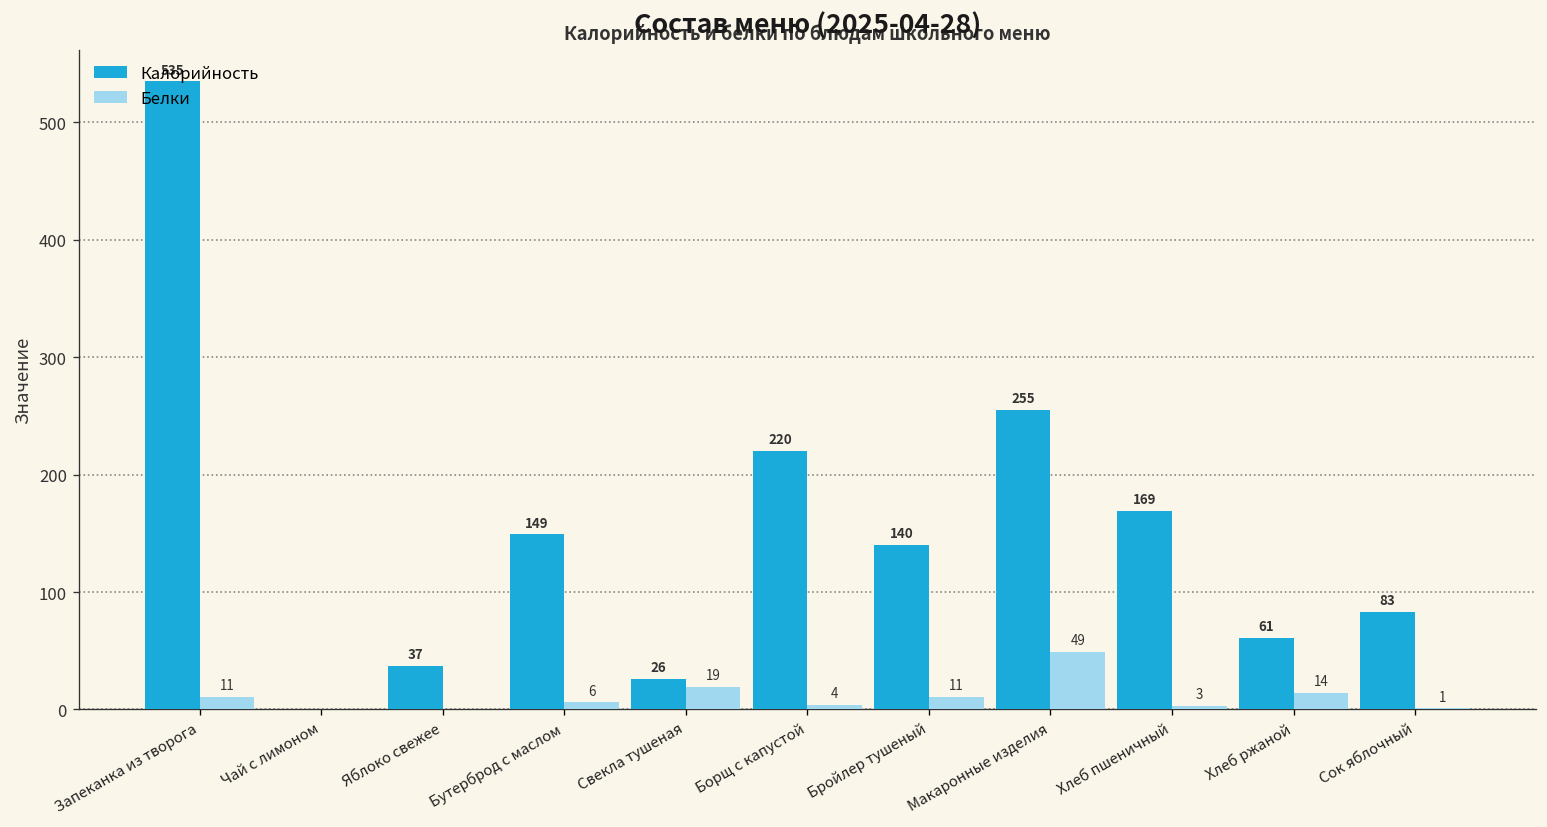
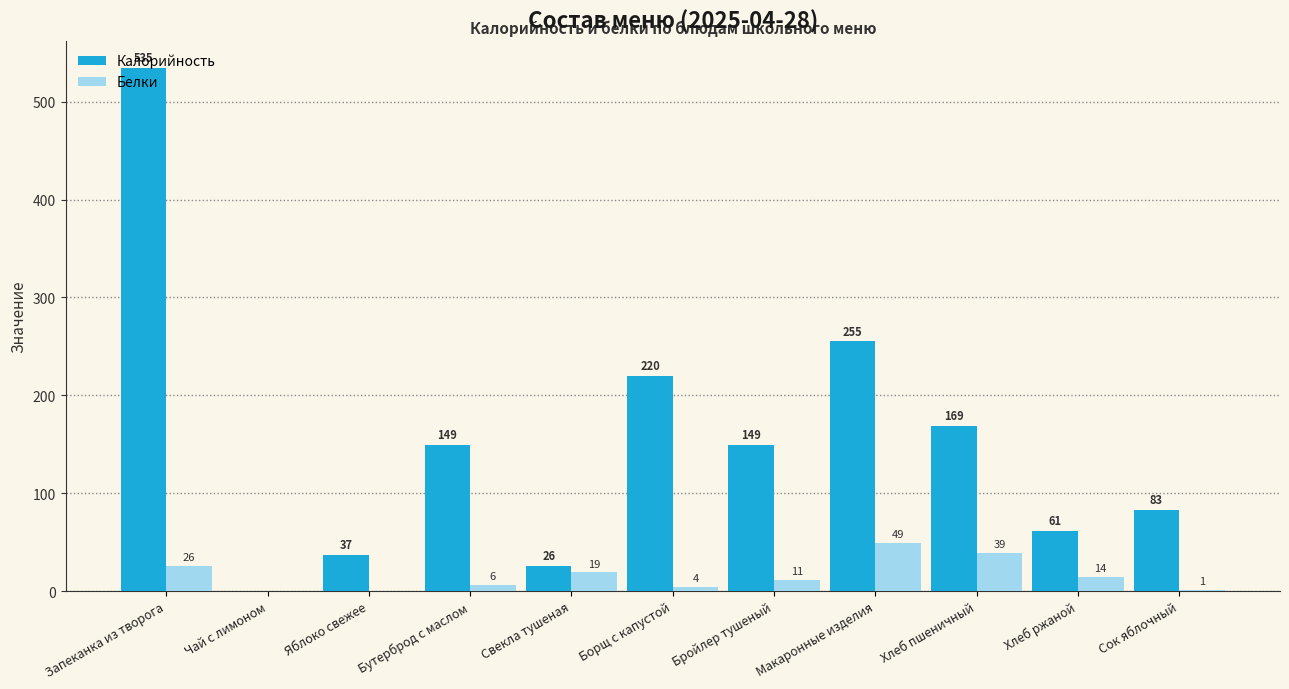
Белки, Запеканка из творога: 11 -> 26
Калорийность, Бройлер тушеный: 140 -> 149
Белки, Хлеб пшеничный: 3 -> 39
